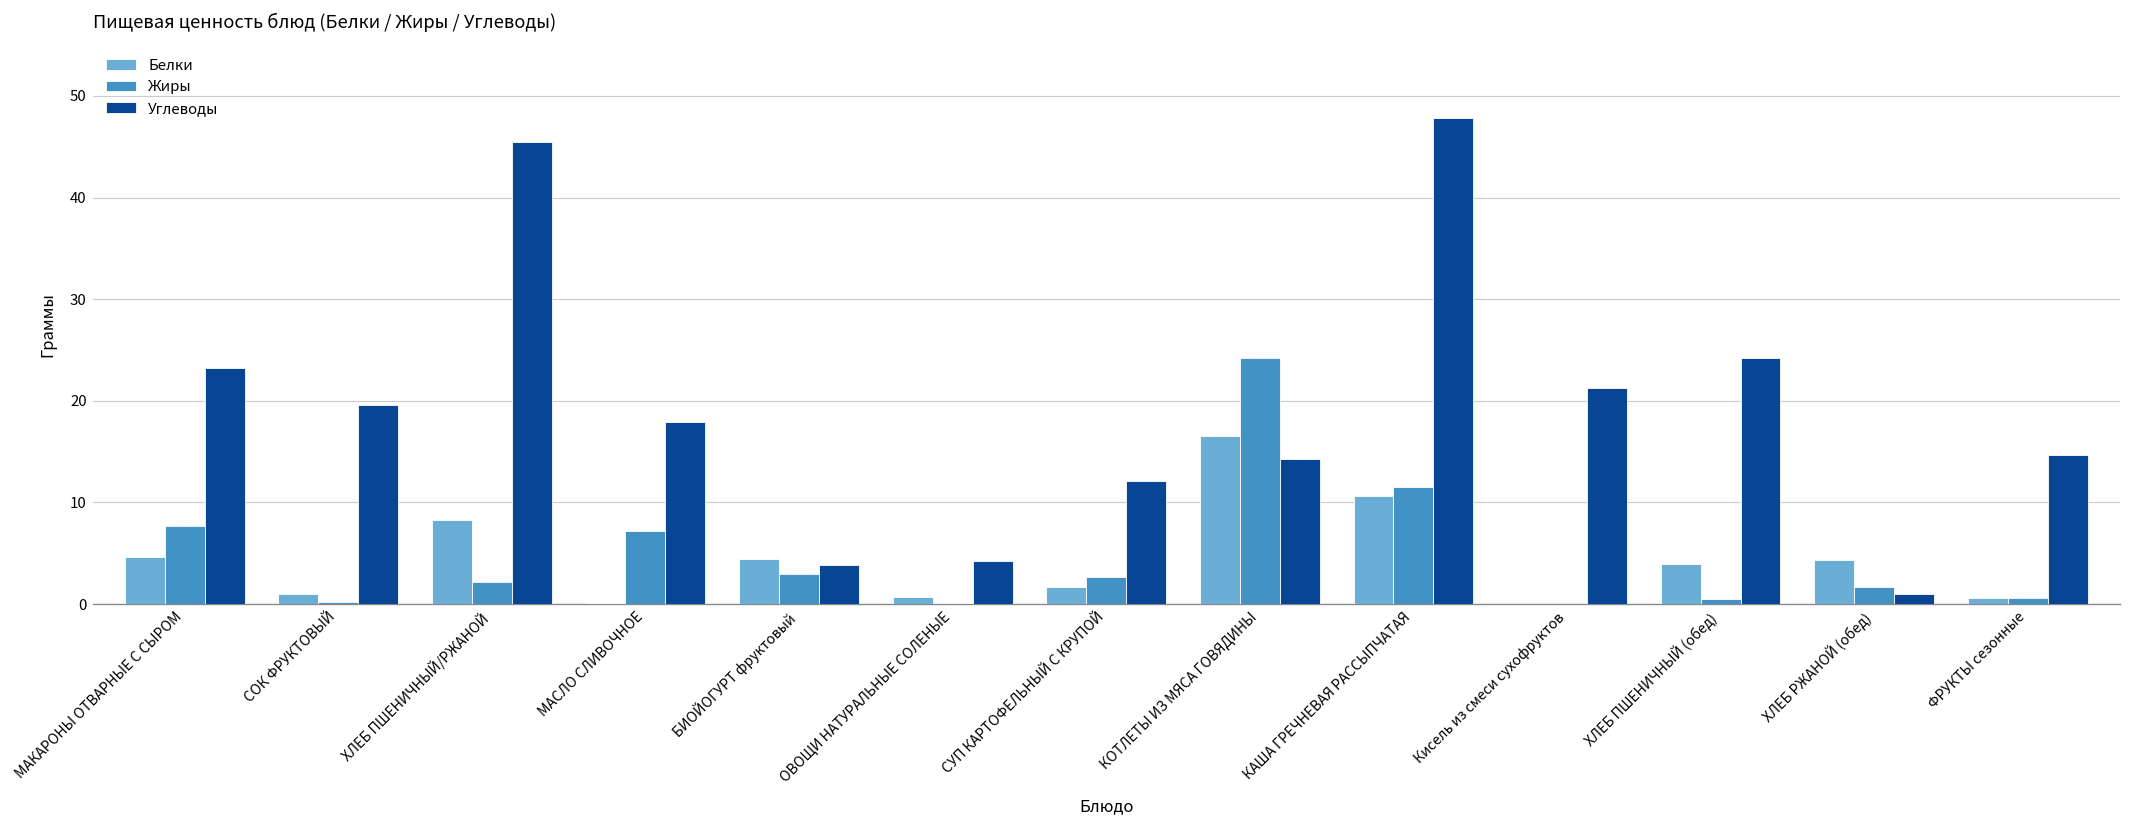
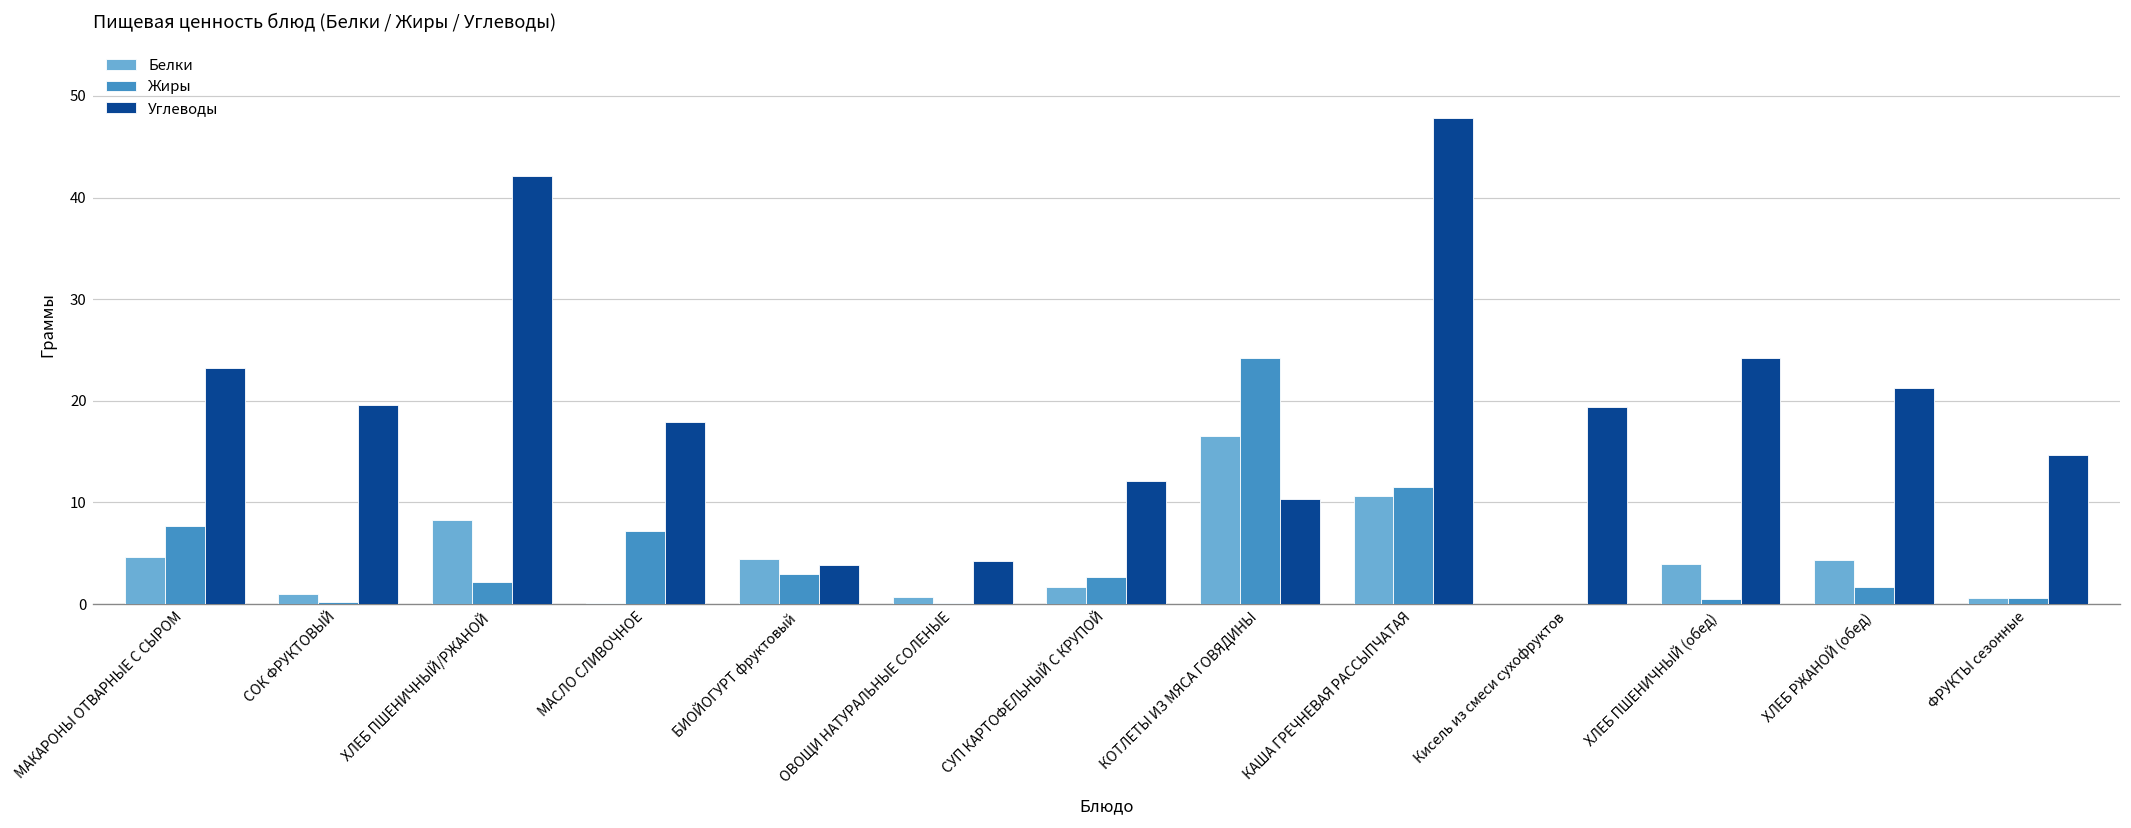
Углеводы, ХЛЕБ ПШЕНИЧНЫЙ/РЖАНОЙ: 45 -> 42
Углеводы, КОТЛЕТЫ ИЗ МЯСА ГОВЯДИНЫ: 14 -> 10
Углеводы, Кисель из смеси сухофруктов: 21 -> 19
Углеводы, ХЛЕБ РЖАНОЙ (обед): 1 -> 21
